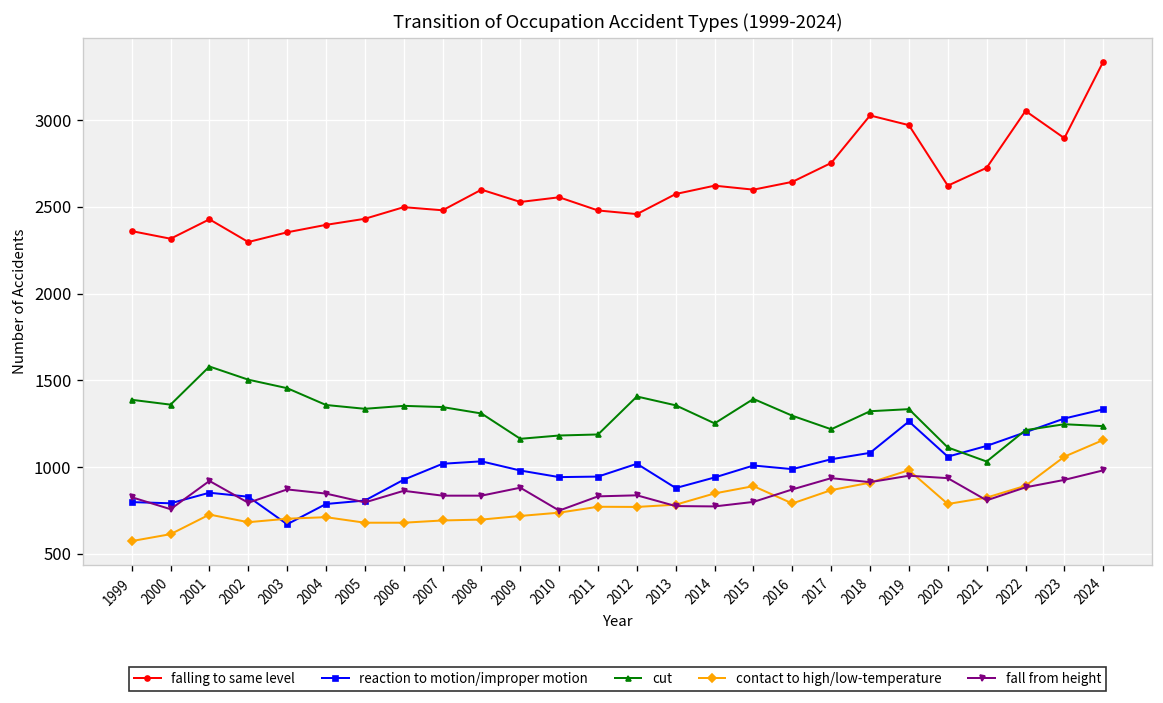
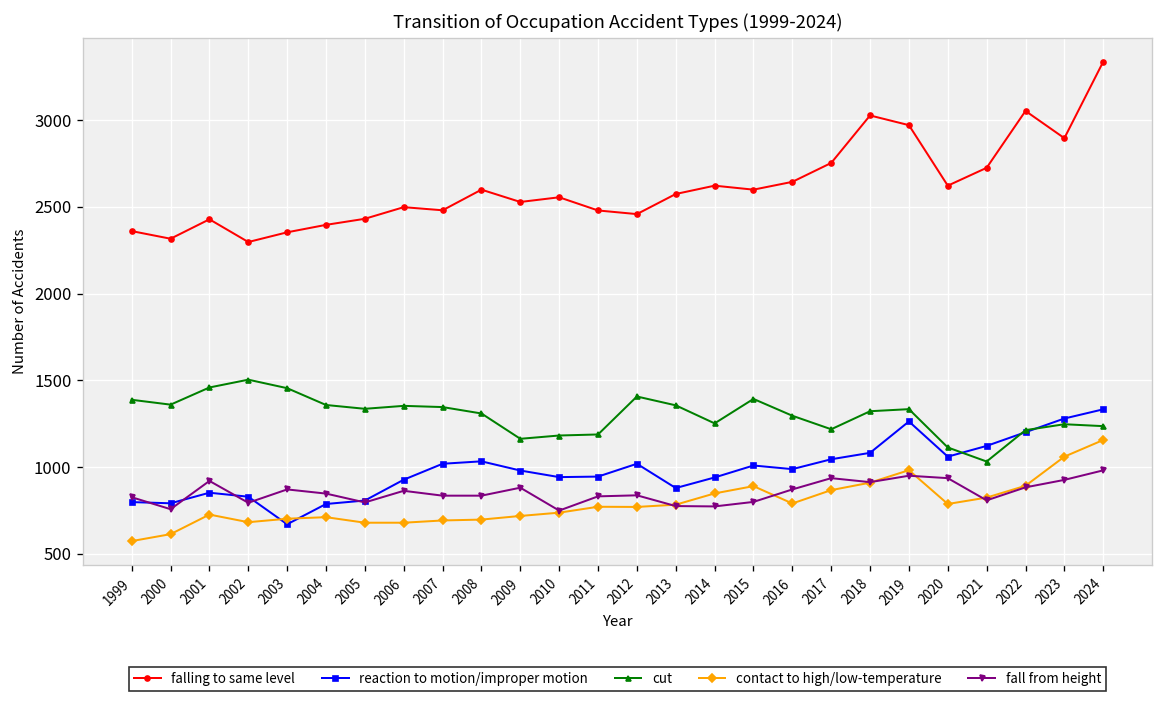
cut, 2001: 1580 -> 1460
